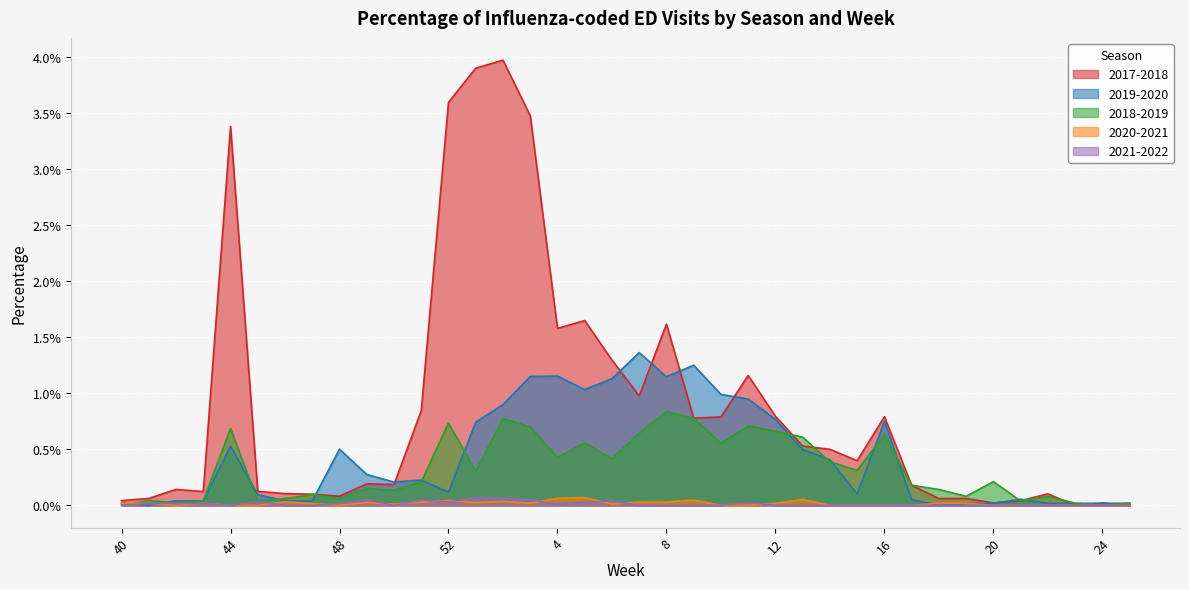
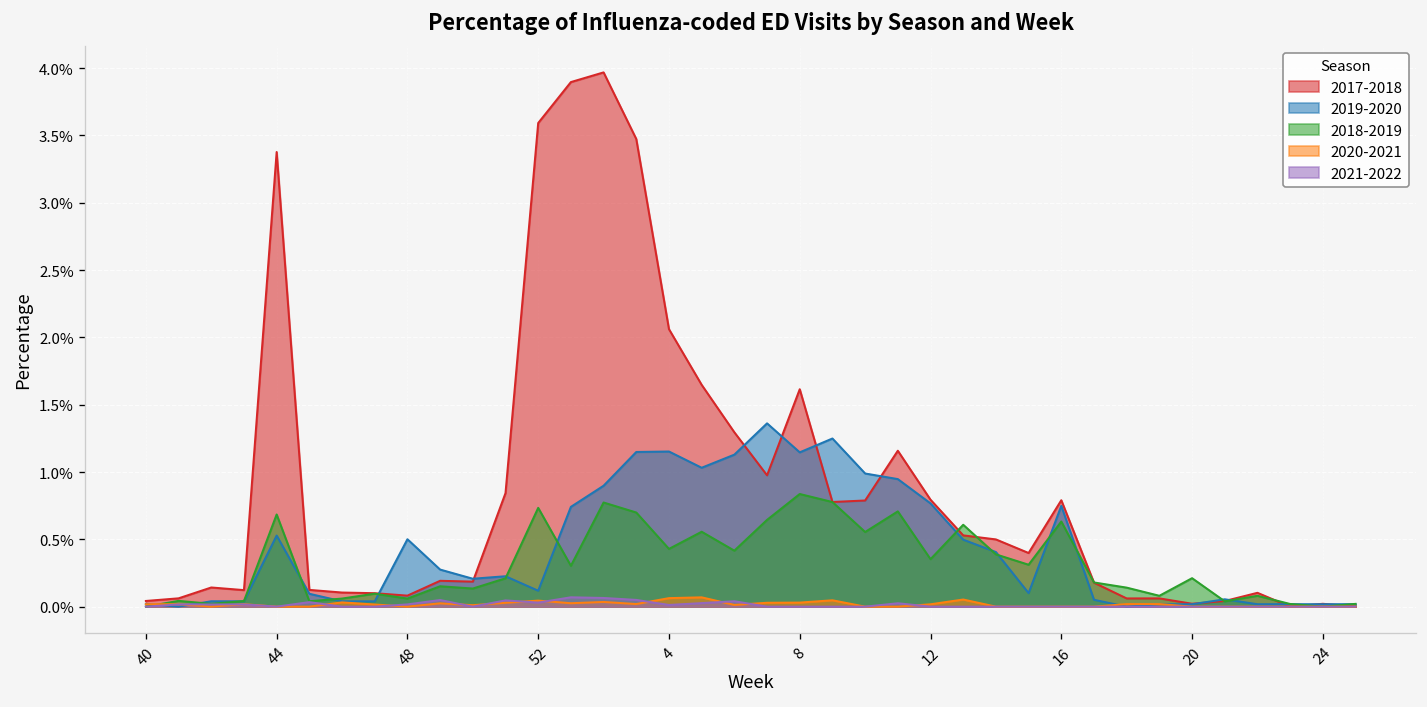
2017-2018, 4: 1.58% -> 2.06%
2018-2019, 12: 0.66% -> 0.35%
